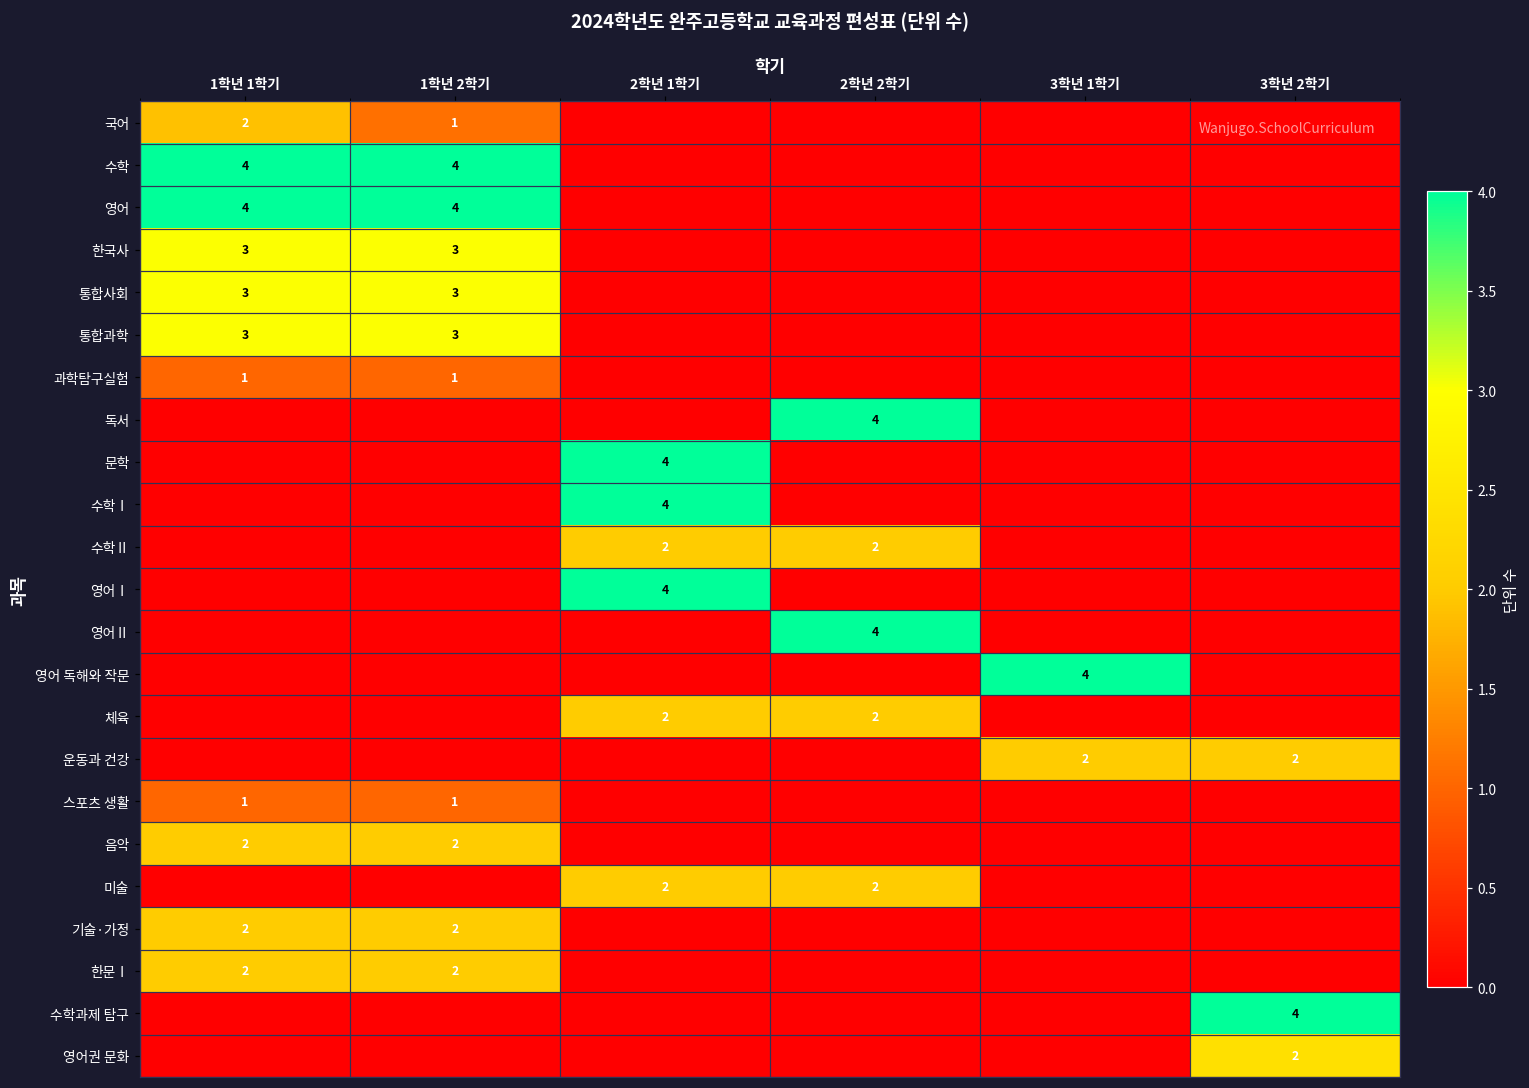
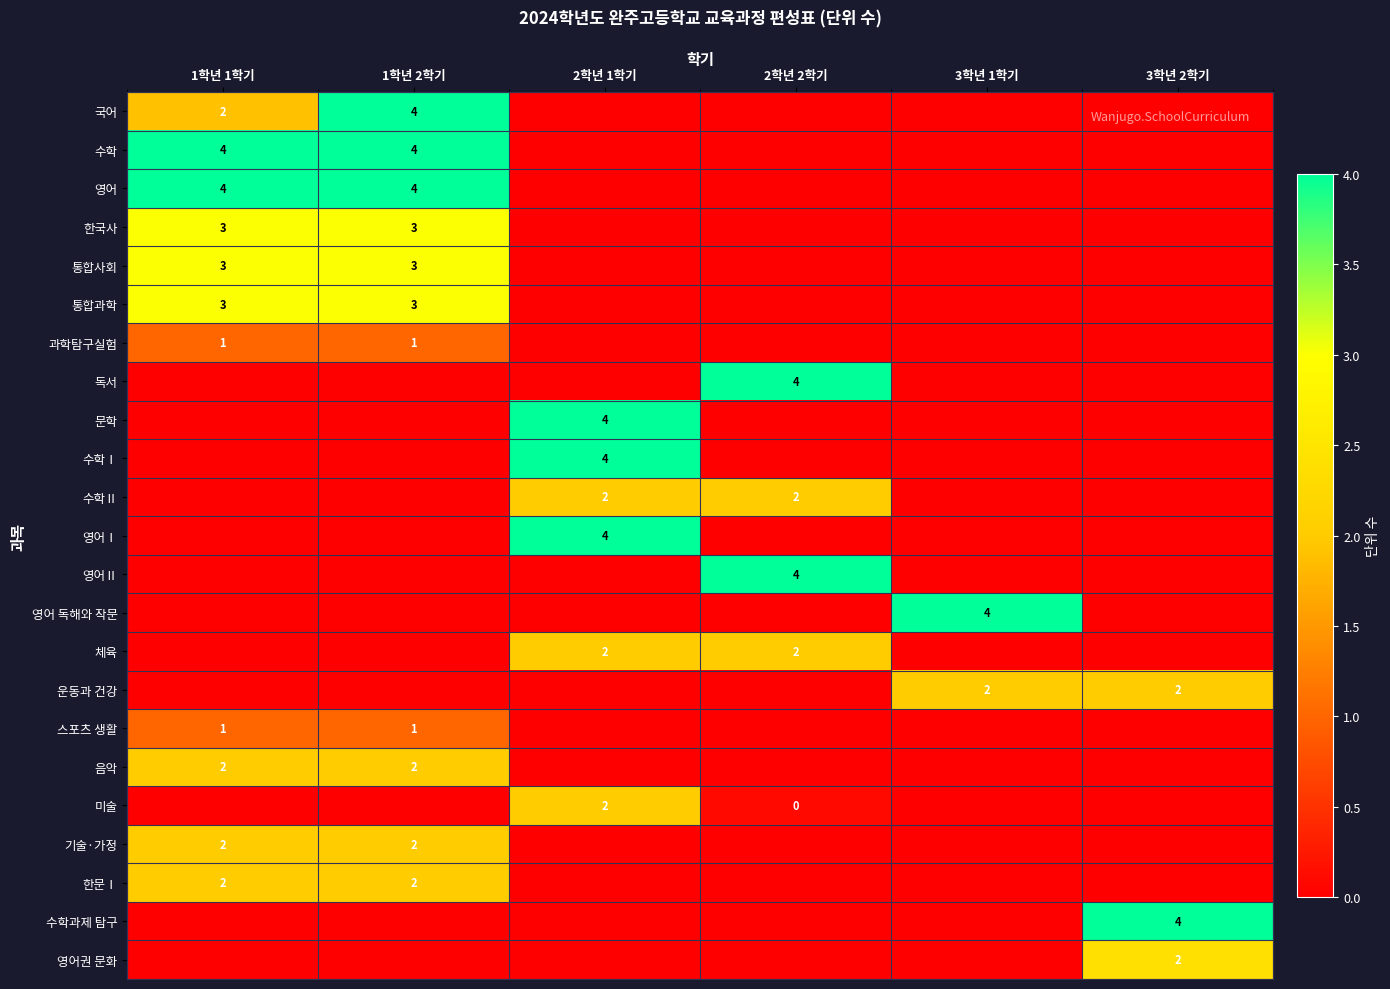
국어, 1학년 2학기: 1 -> 4
미술, 2학년 2학기: 2 -> 0
